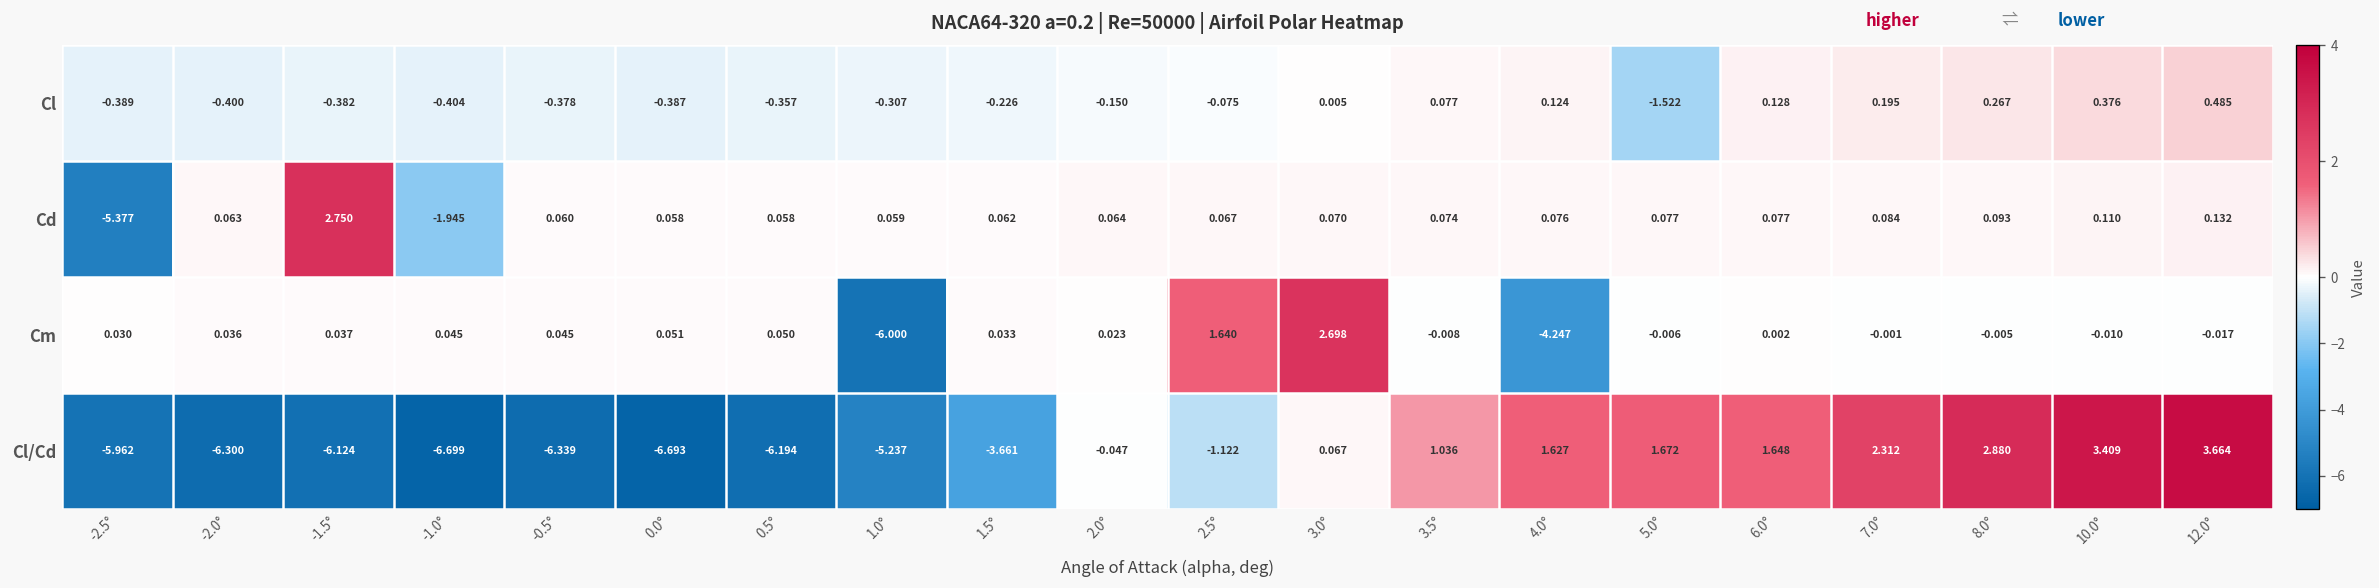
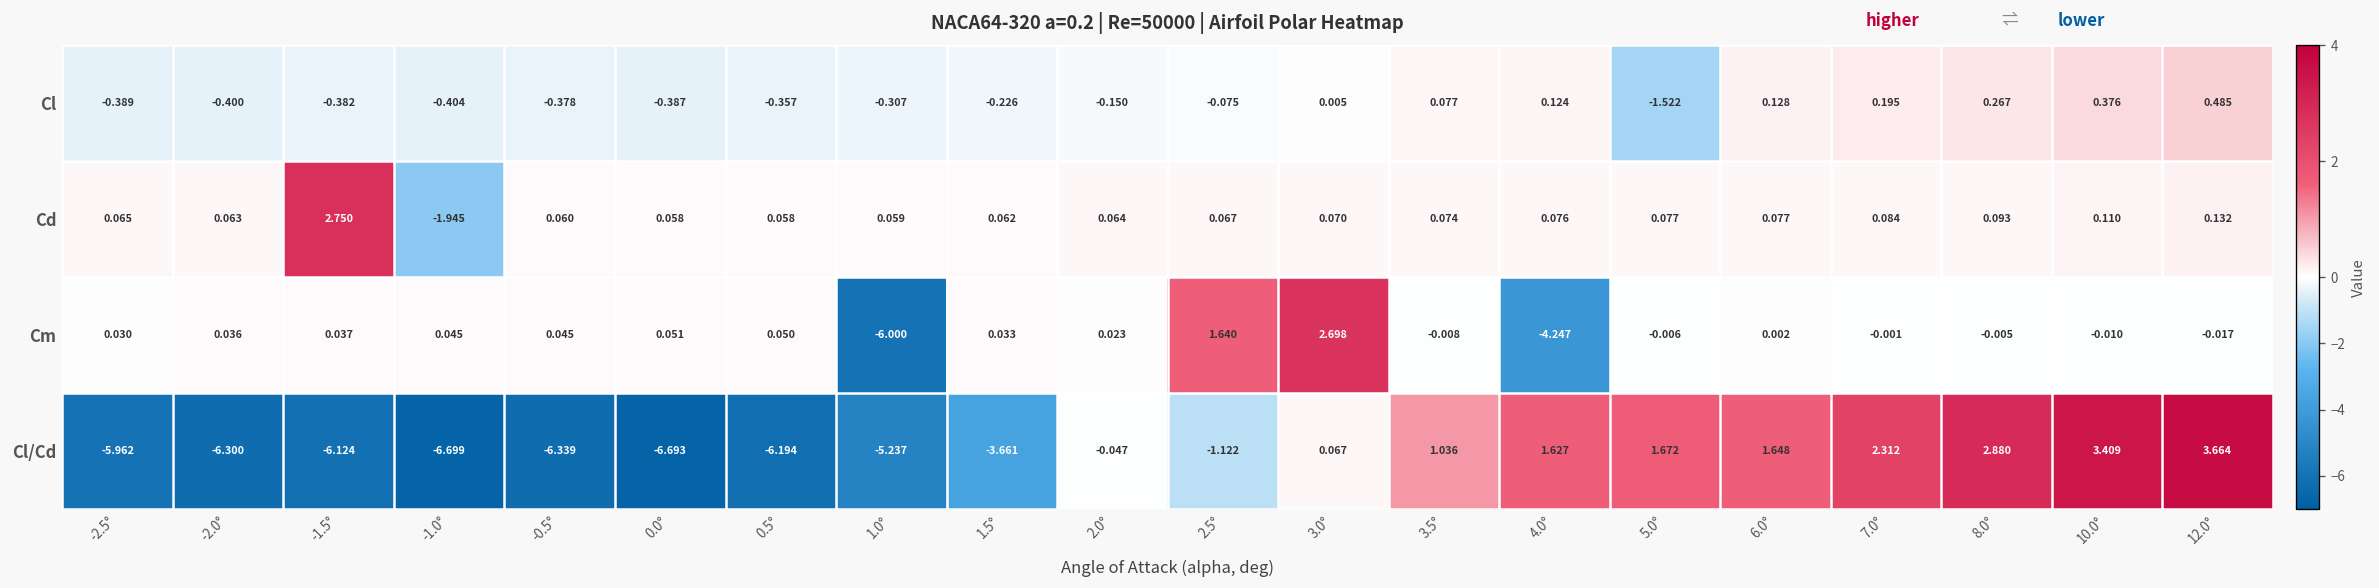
Cd, -2.5°: -5.377 -> 0.065
